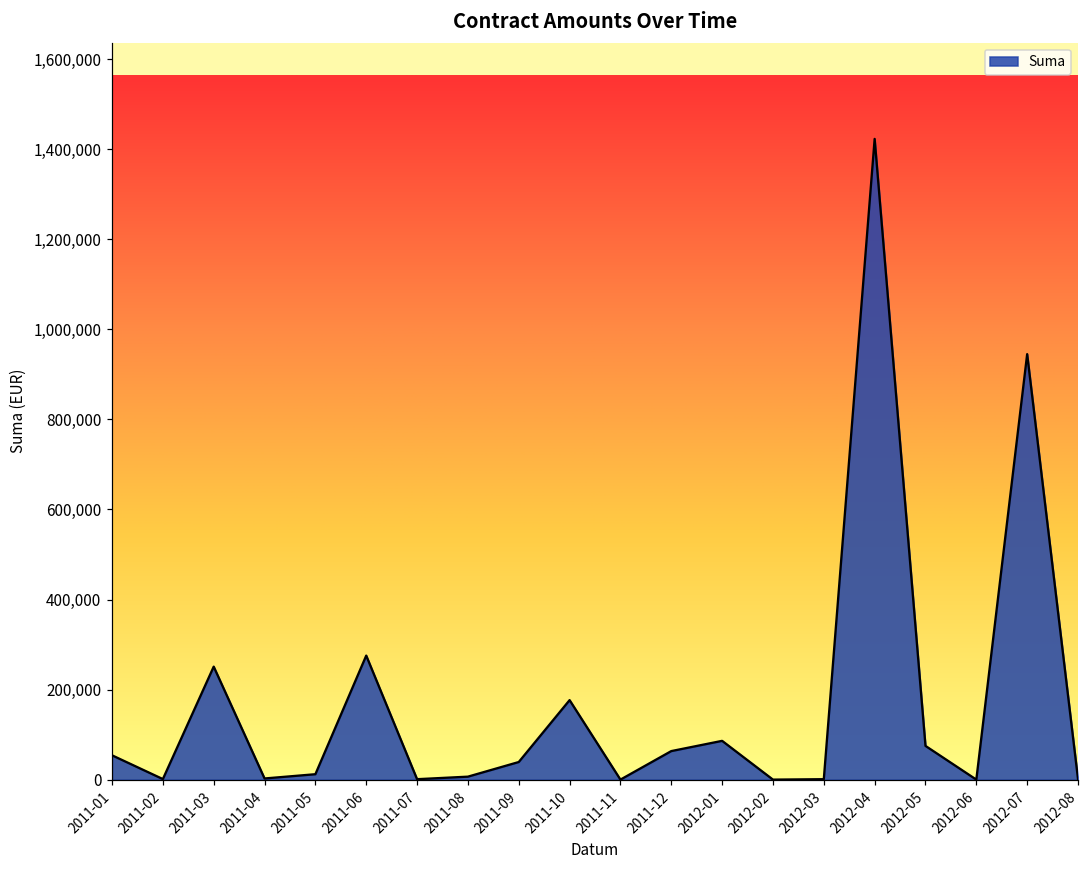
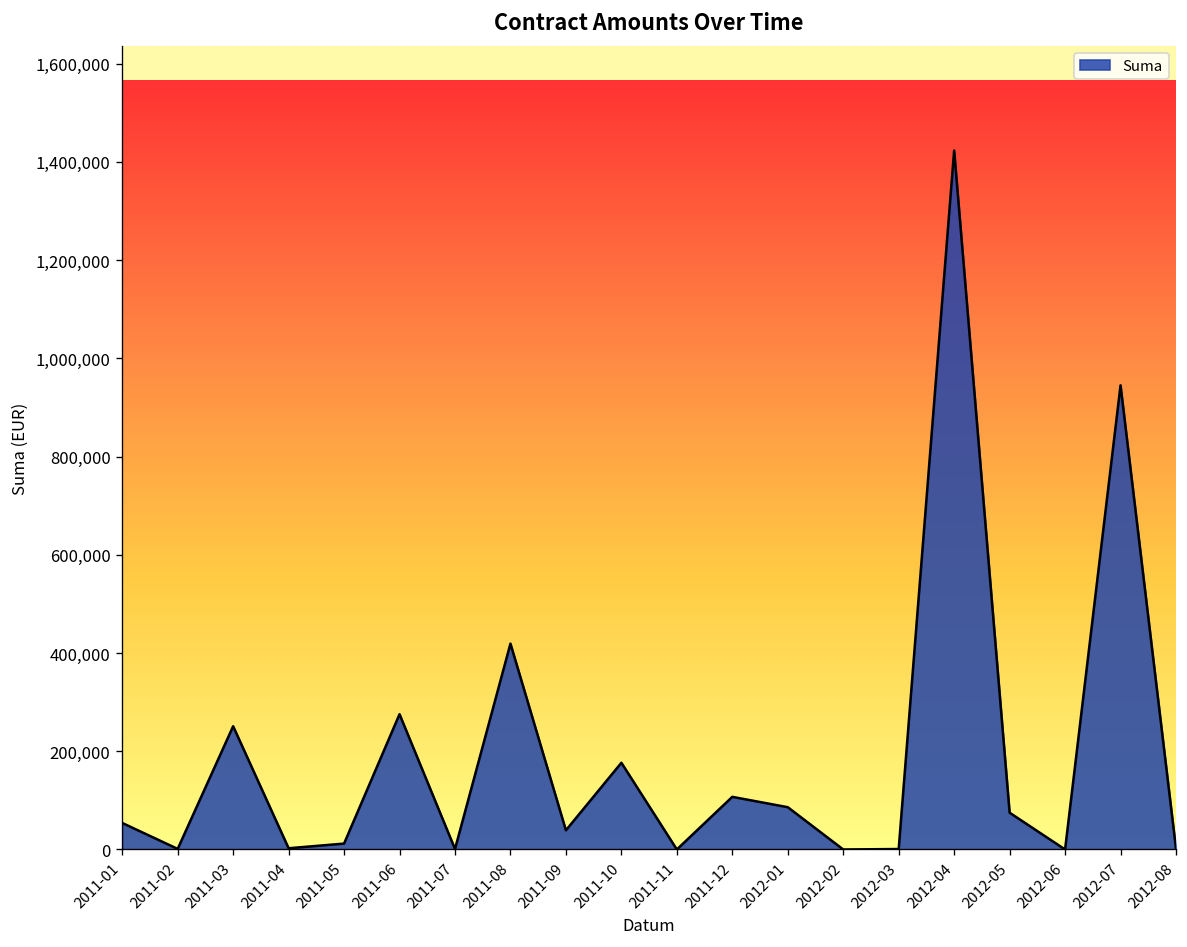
2011-08: 10,000 -> 420,000
2011-12: 60,000 -> 110,000
